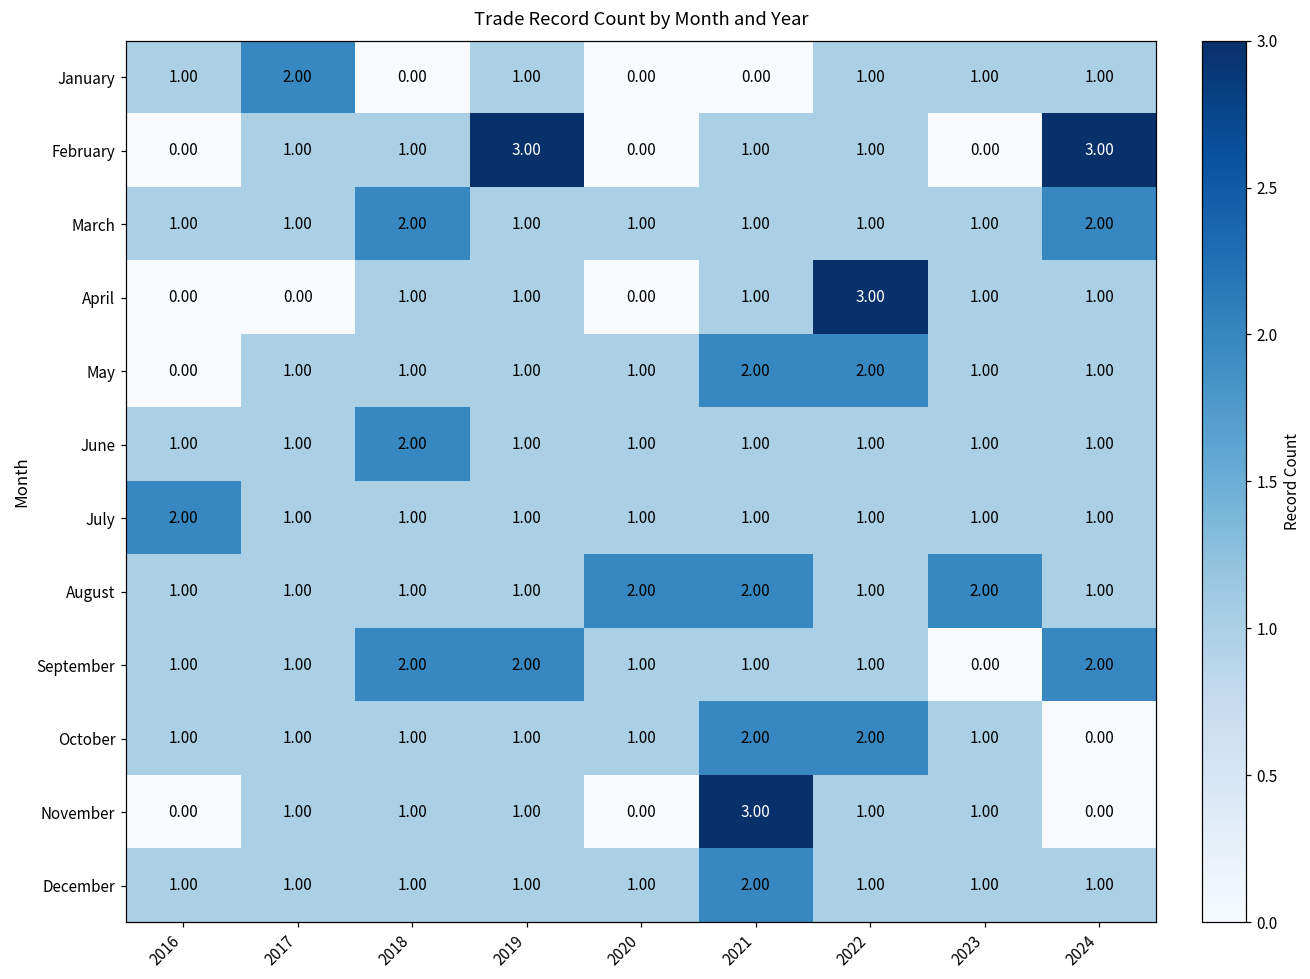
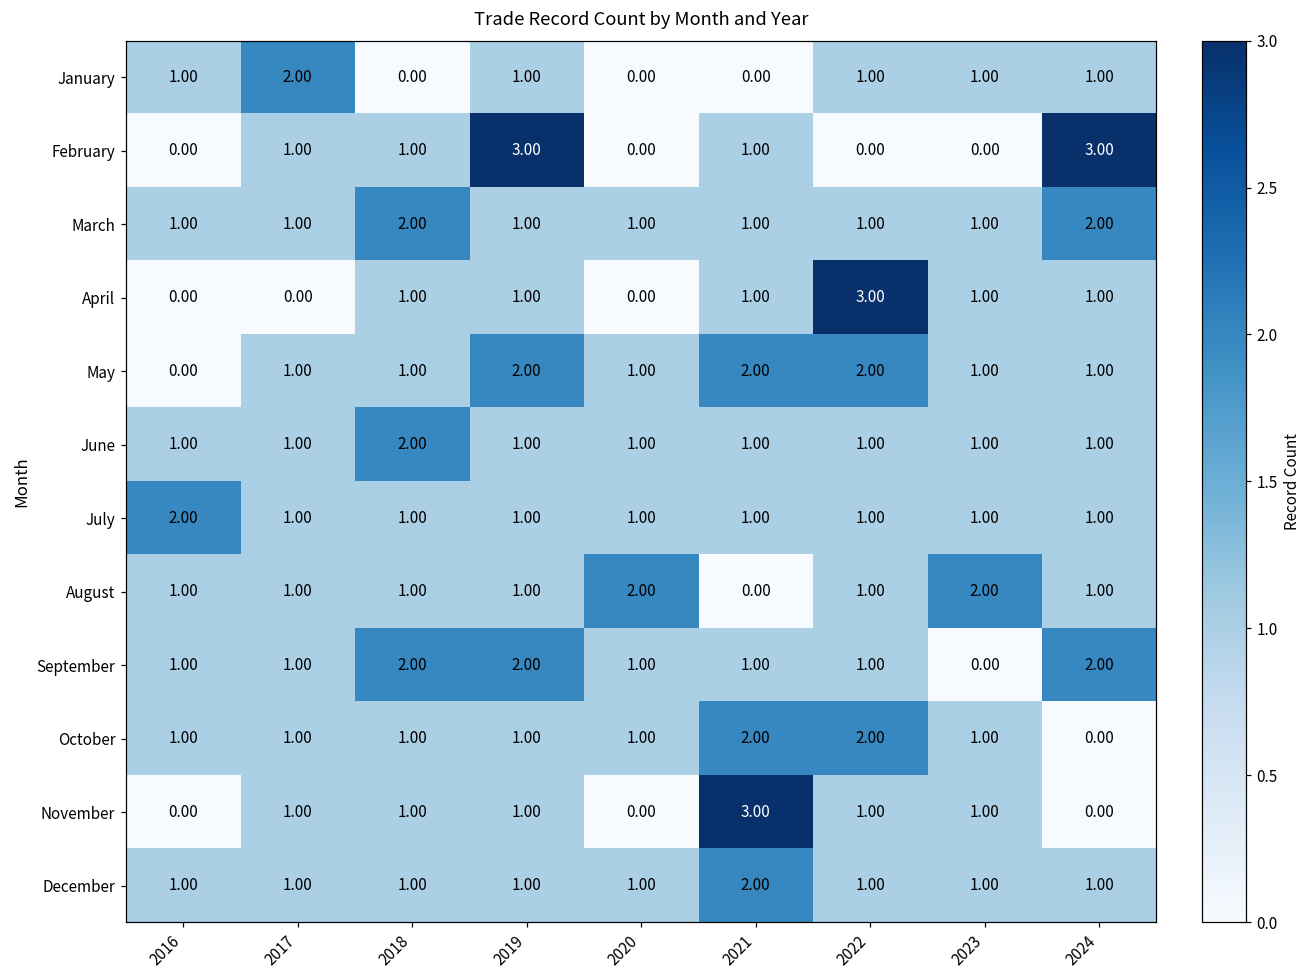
February, 2022: 1.00 -> 0.00
May, 2019: 1.00 -> 2.00
August, 2021: 2.00 -> 0.00
